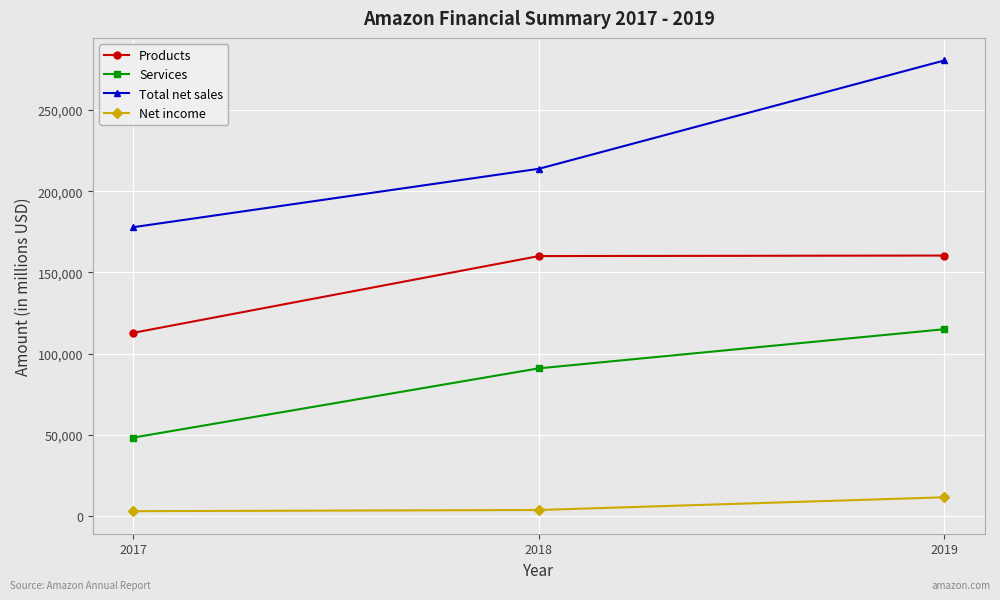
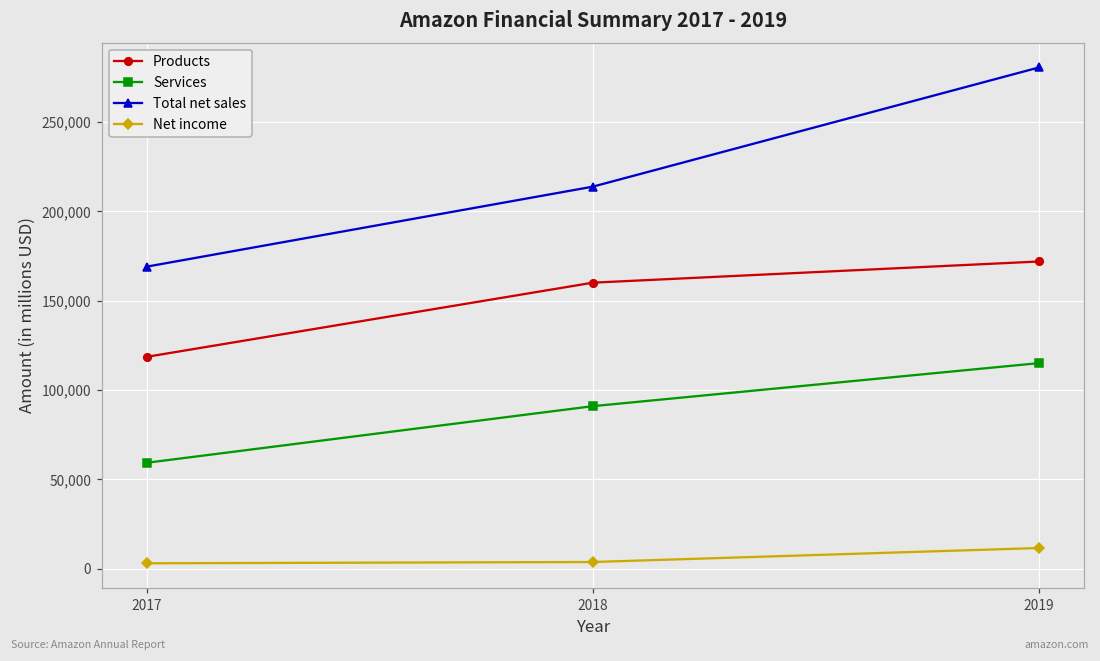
Products, 2017: 113,000 -> 119,000
Services, 2017: 48,000 -> 59,000
Total net sales, 2017: 178,000 -> 169,000
Products, 2019: 160,000 -> 172,000
